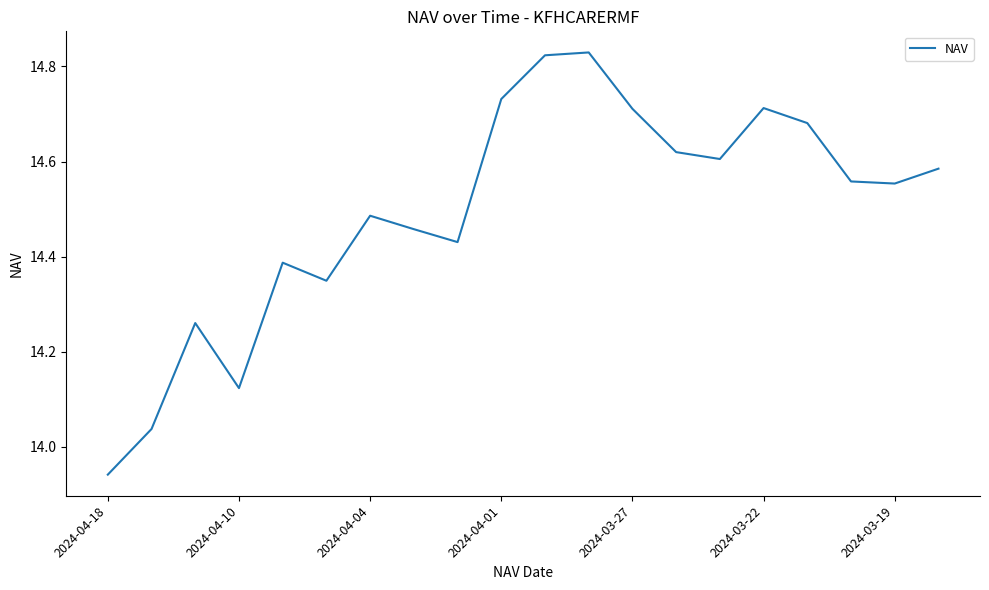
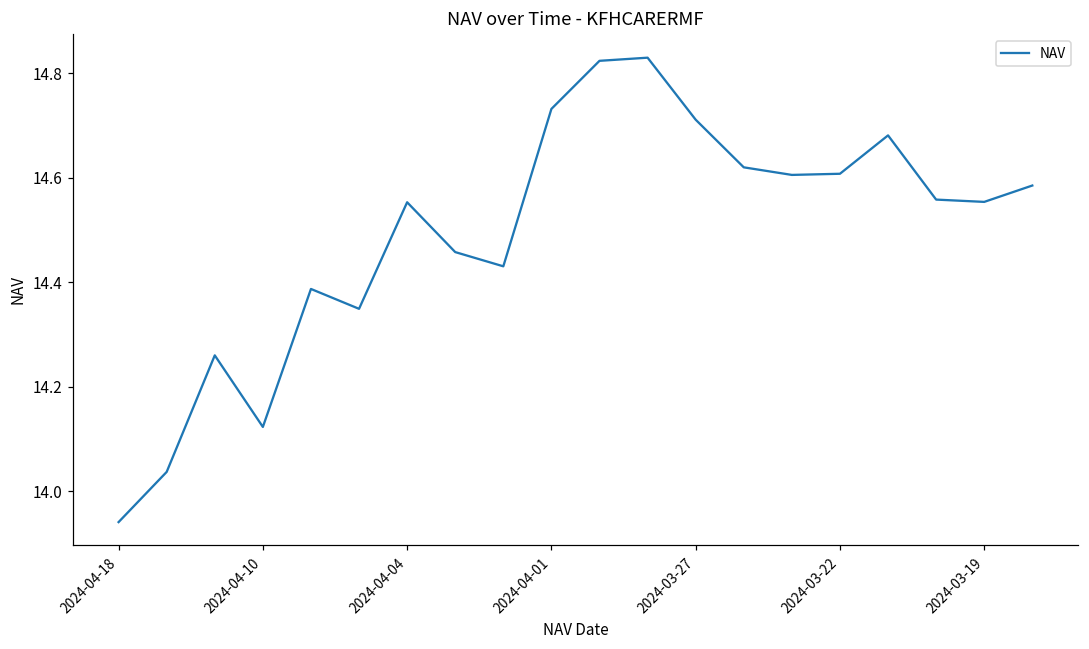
2024-04-04: 14.49 -> 14.55
2024-03-22: 14.71 -> 14.61
